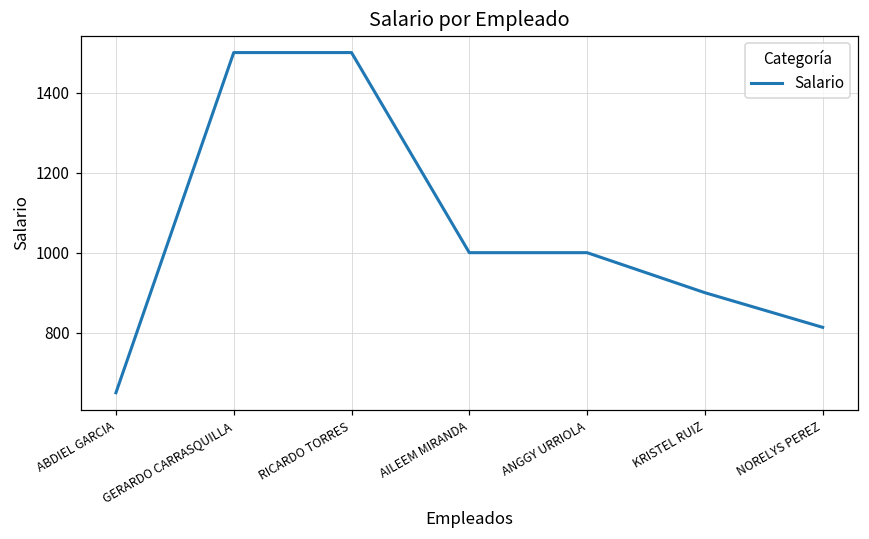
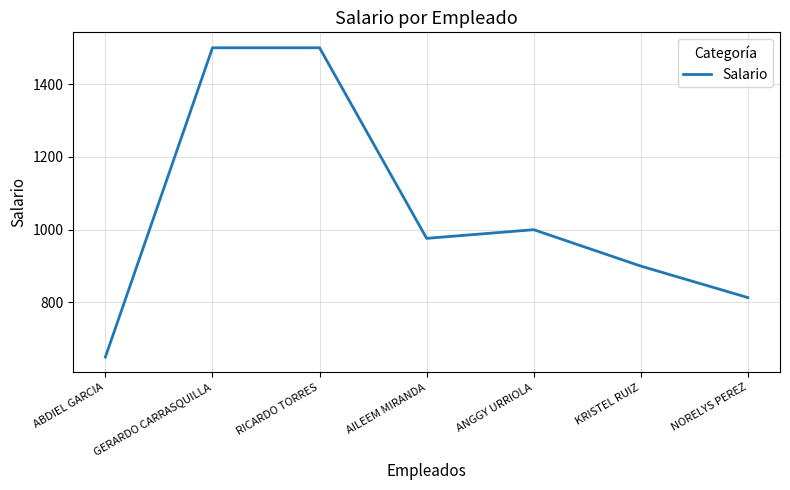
AILEEM MIRANDA: 1000 -> 980
